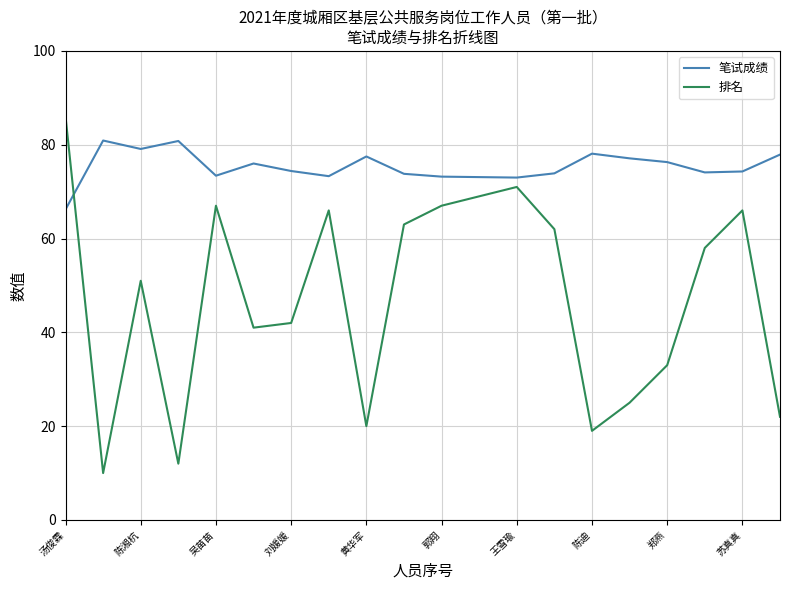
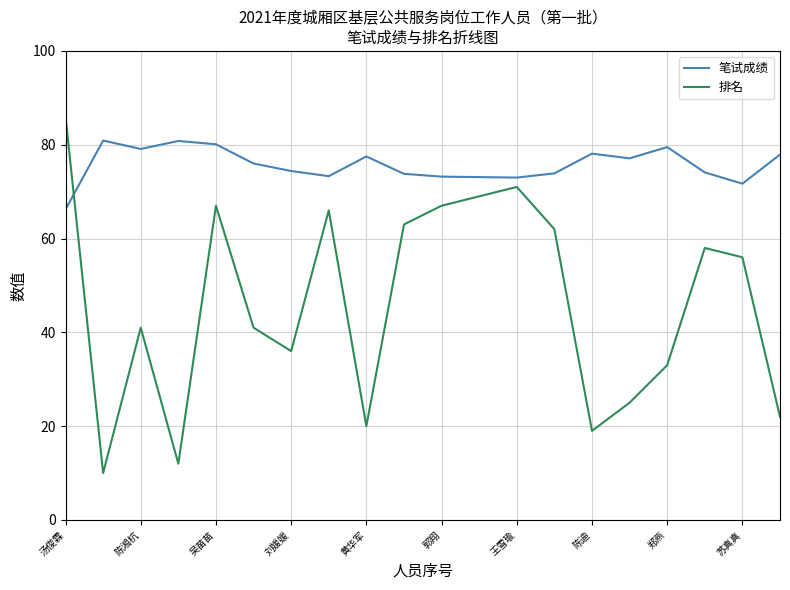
排名, 陈湘杭: 51 -> 41
笔试成绩, 吴苗苗: 73 -> 80
排名, 刘媛媛: 42 -> 36
笔试成绩, 郑燕: 76 -> 80
笔试成绩, 苏真真: 74 -> 72
排名, 苏真真: 66 -> 56
